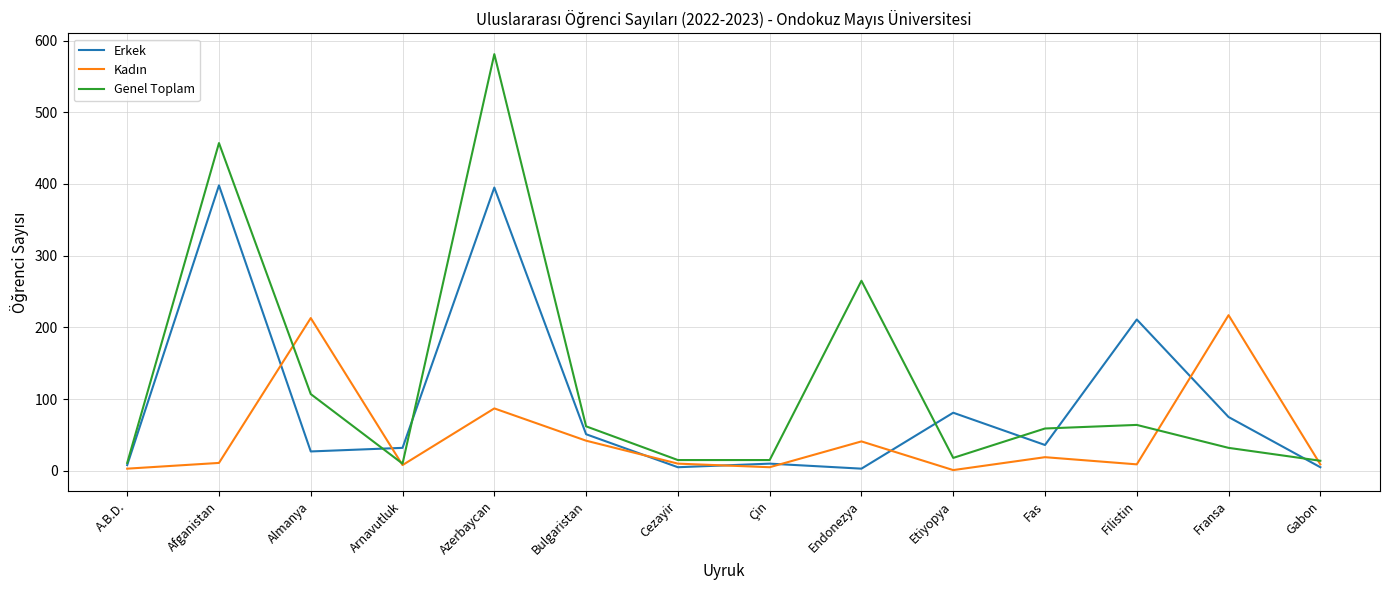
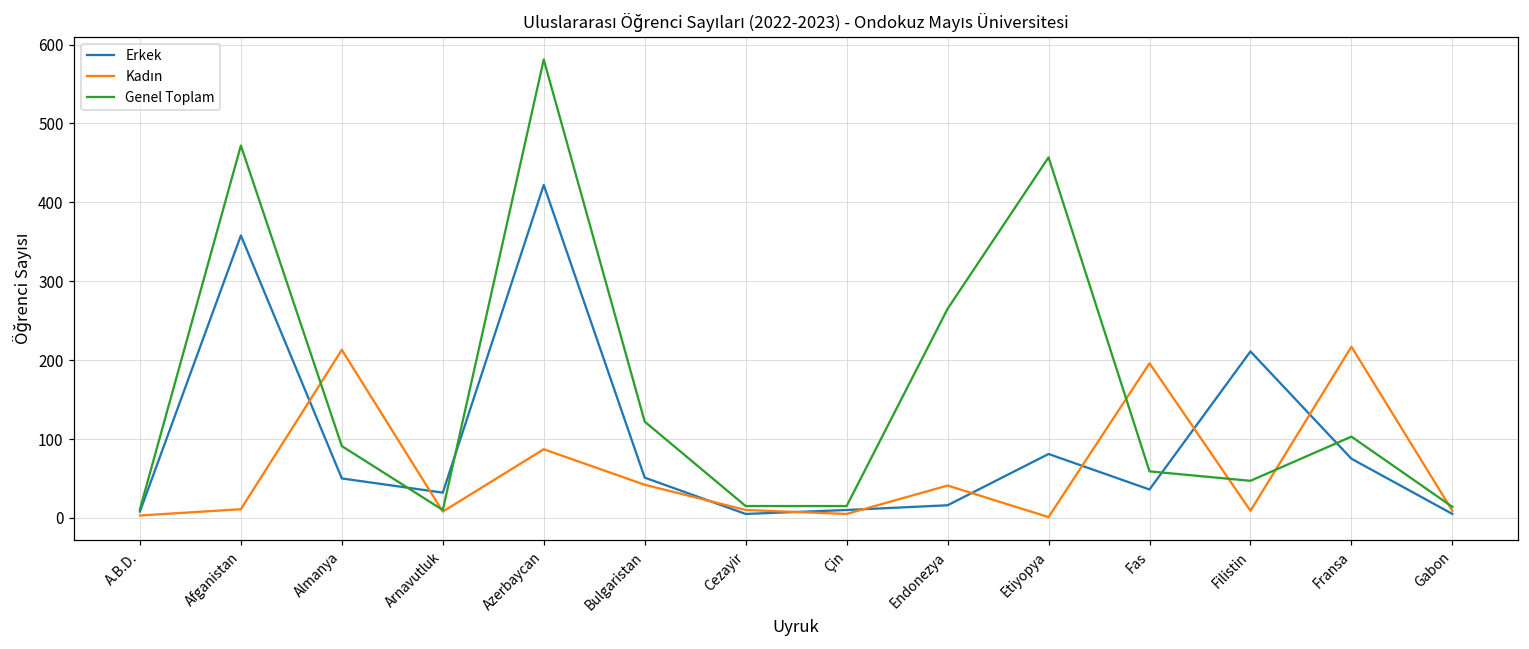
Erkek, Afganistan: 400 -> 360
Genel Toplam, Afganistan: 460 -> 470
Erkek, Almanya: 30 -> 50
Genel Toplam, Almanya: 110 -> 90
Erkek, Azerbaycan: 400 -> 420
Genel Toplam, Bulgaristan: 60 -> 120
Erkek, Endonezya: 0 -> 20
Genel Toplam, Etiyopya: 20 -> 460
Kadın, Fas: 20 -> 200
Genel Toplam, Filistin: 60 -> 50
Genel Toplam, Fransa: 30 -> 100
